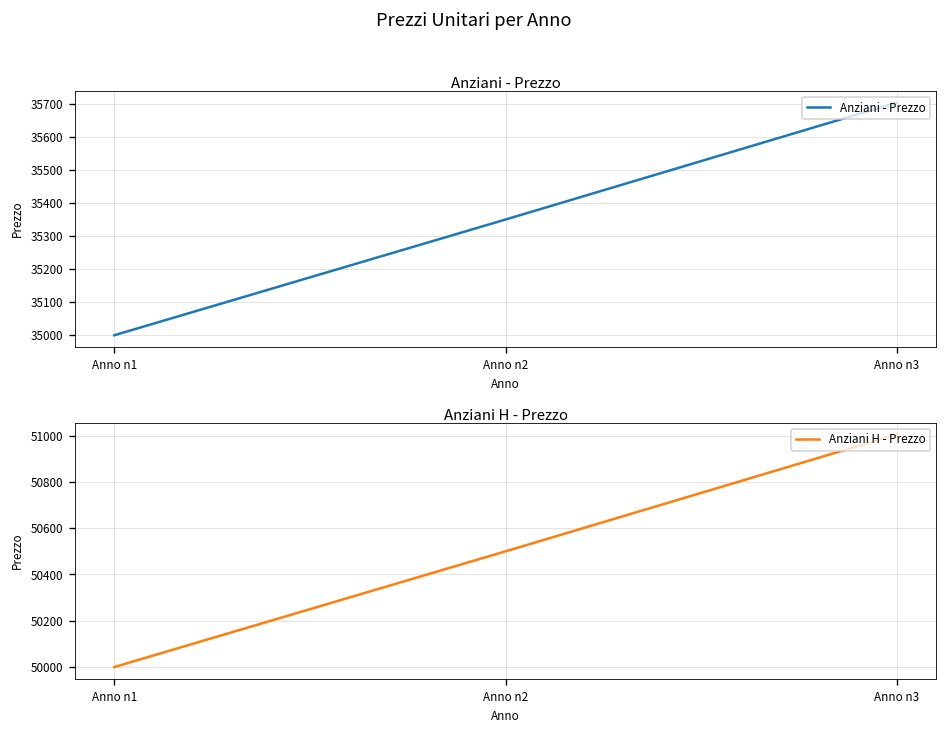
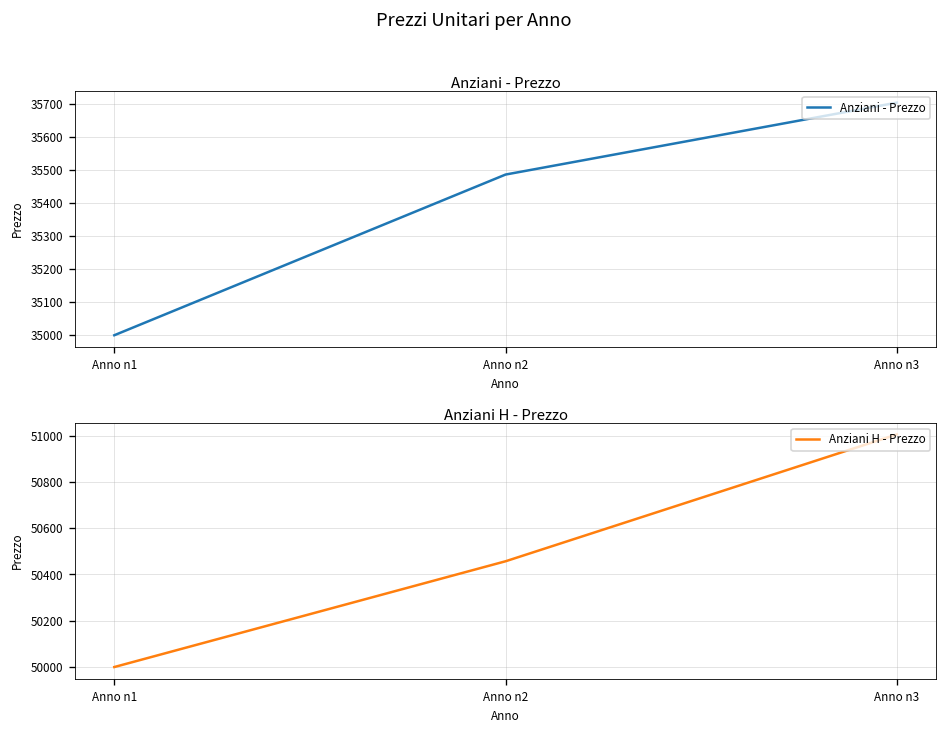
Anziani - Prezzo, Anno n2: 35350 -> 35490
Anziani H - Prezzo, Anno n2: 50500 -> 50460
